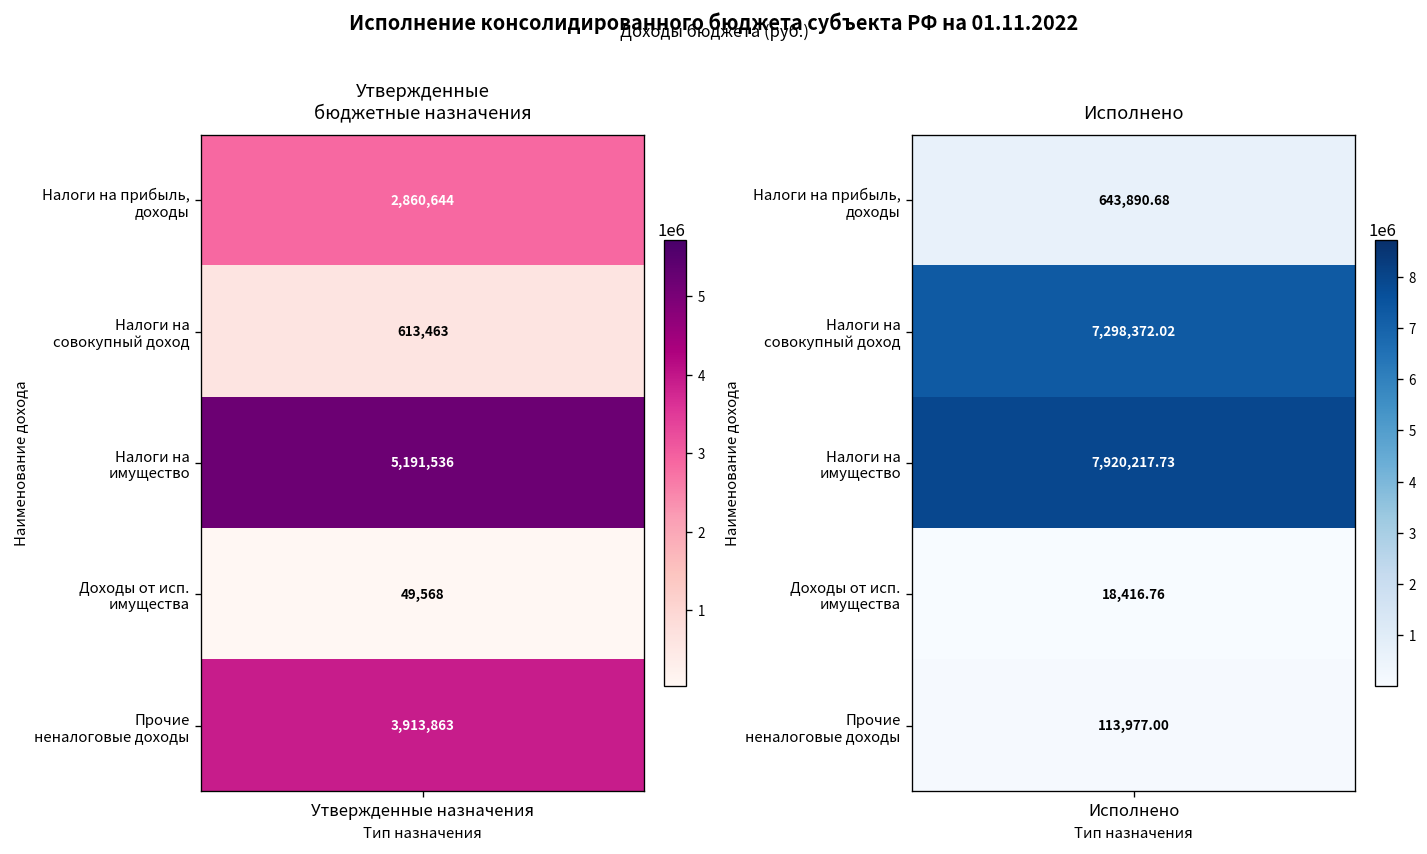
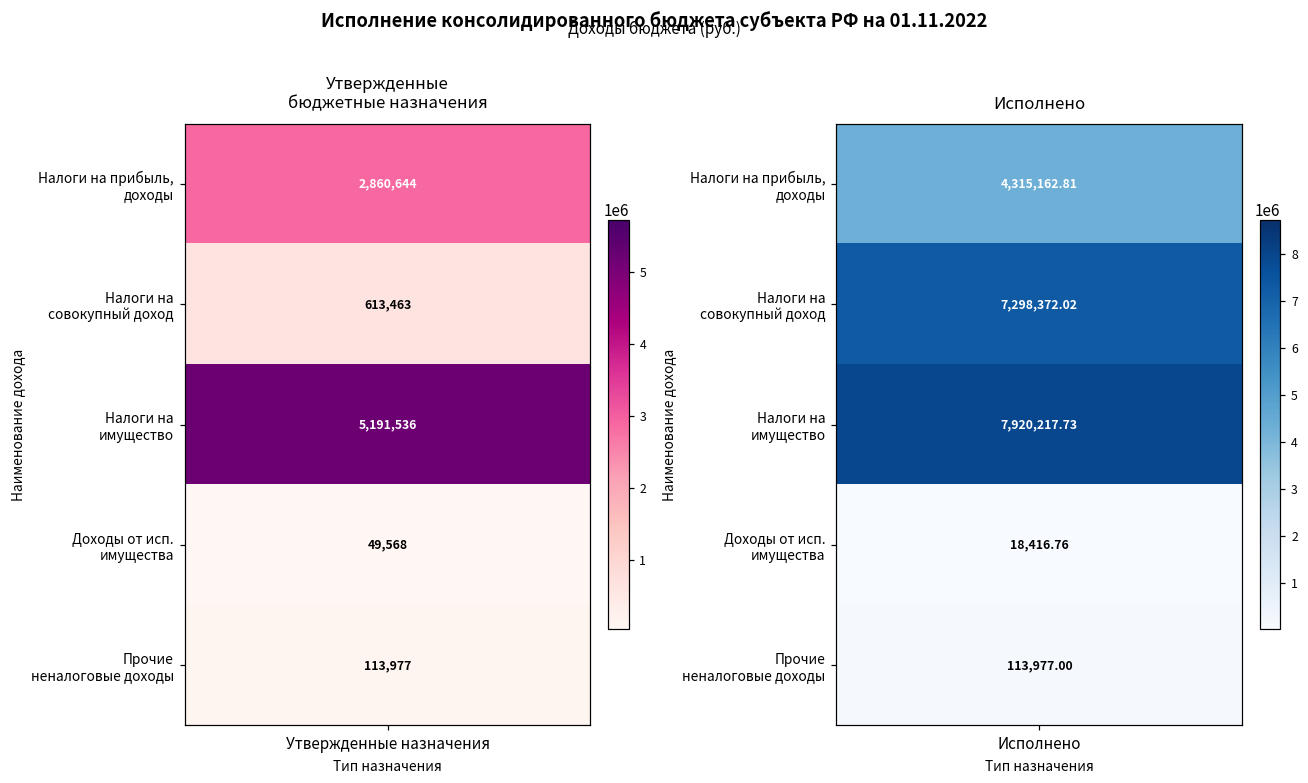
Утвержденные бюджетные назначения, Прочие неналоговые доходы, Утвержденные назначения: 3,913,863 -> 113,977
Исполнено, Налоги на прибыль, доходы, Исполнено: 643,890.68 -> 4,315,162.81
